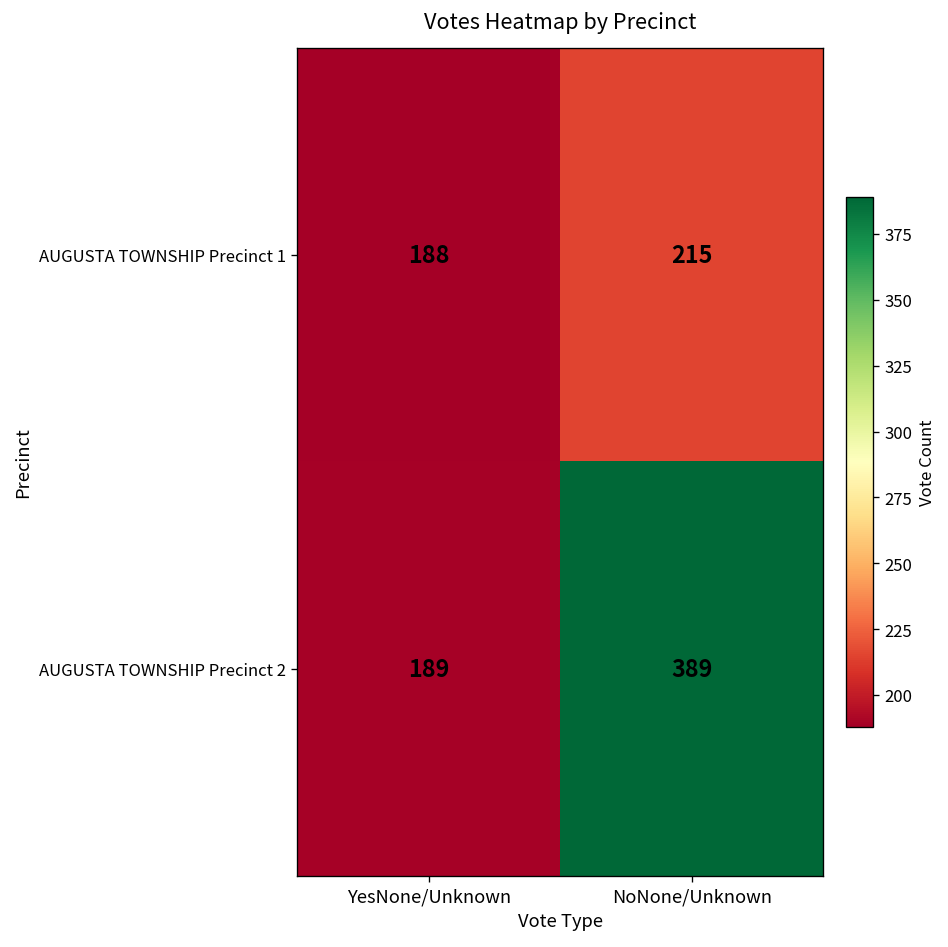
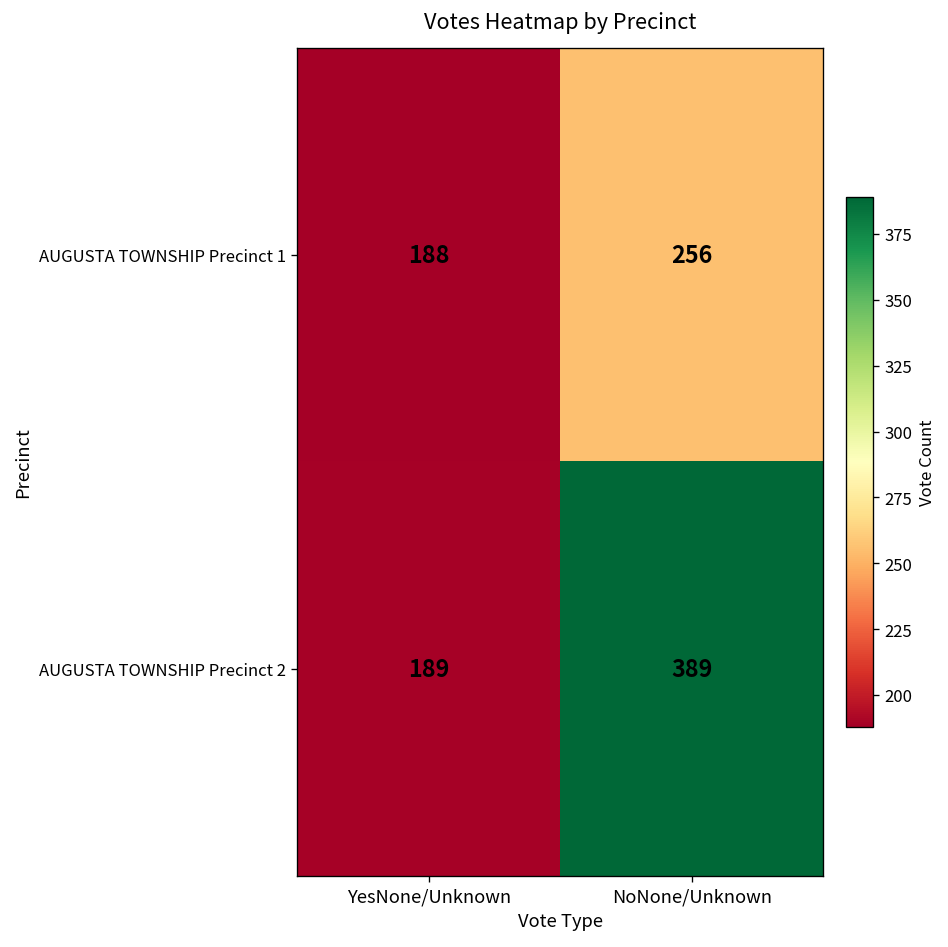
AUGUSTA TOWNSHIP Precinct 1, NoNone/Unknown: 215 -> 256
